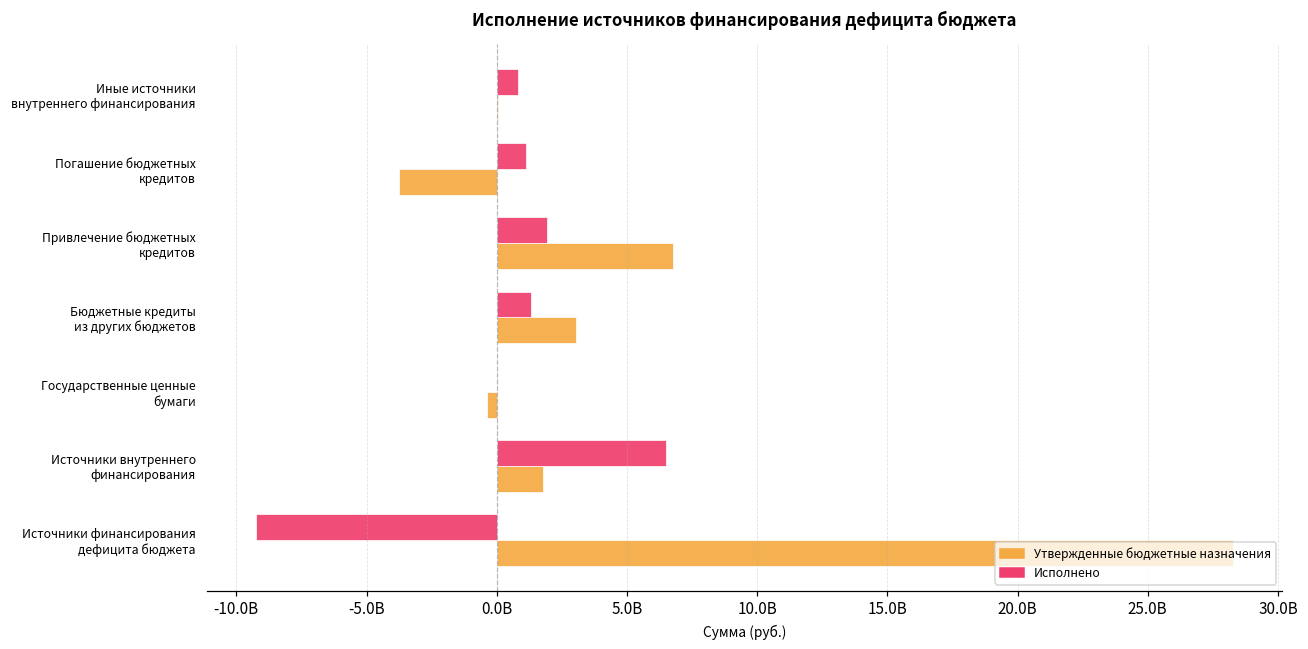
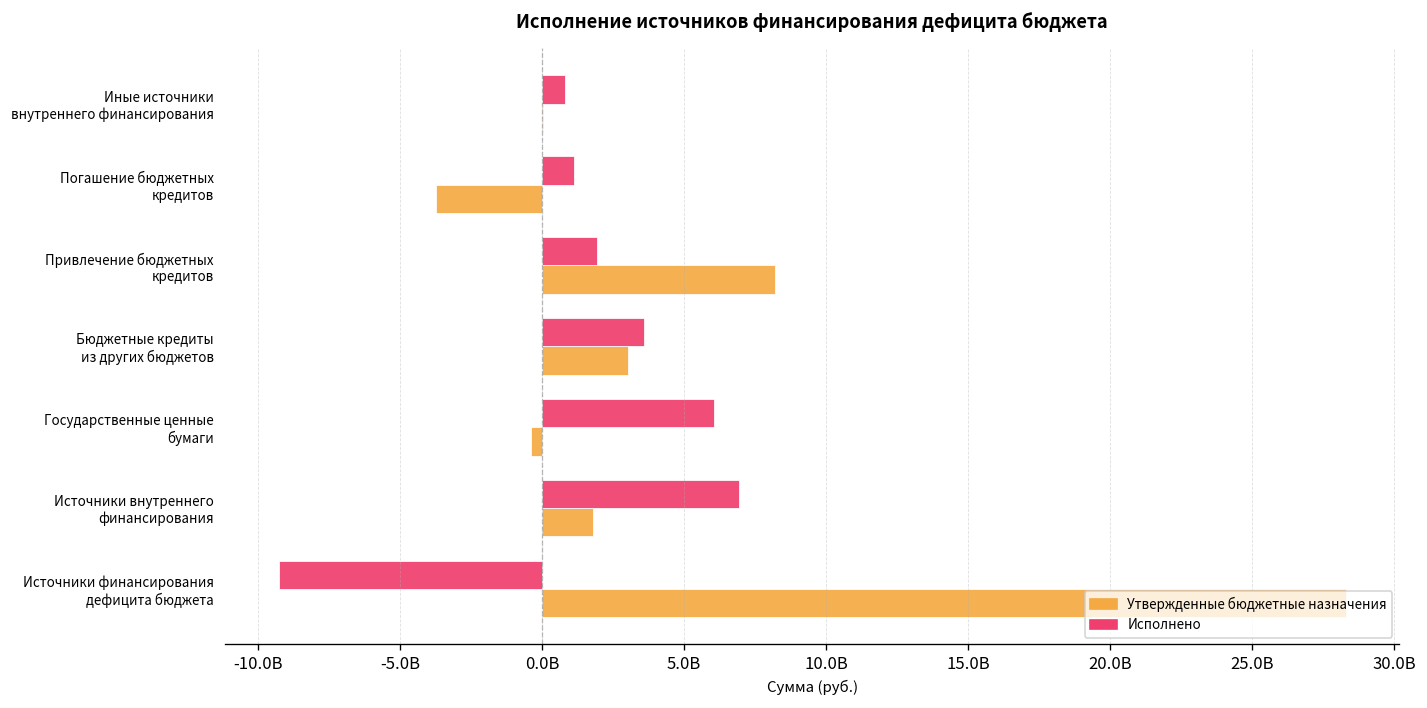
Утвержденные бюджетные назначения, Привлечение бюджетных кредитов: 6800000000 -> 8200000000
Исполнено, Бюджетные кредиты из других бюджетов: 1300000000 -> 3600000000
Исполнено, Государственные ценные бумаги: 0 -> 6000000000
Исполнено, Источники внутреннего финансирования: 6500000000 -> 6900000000
